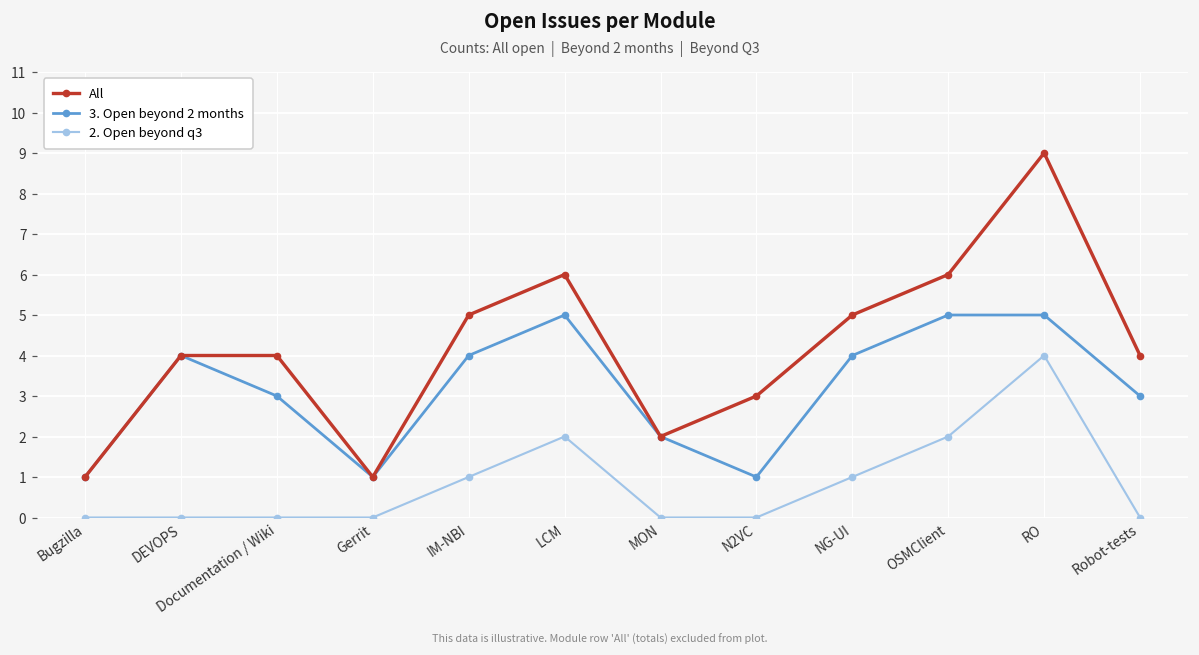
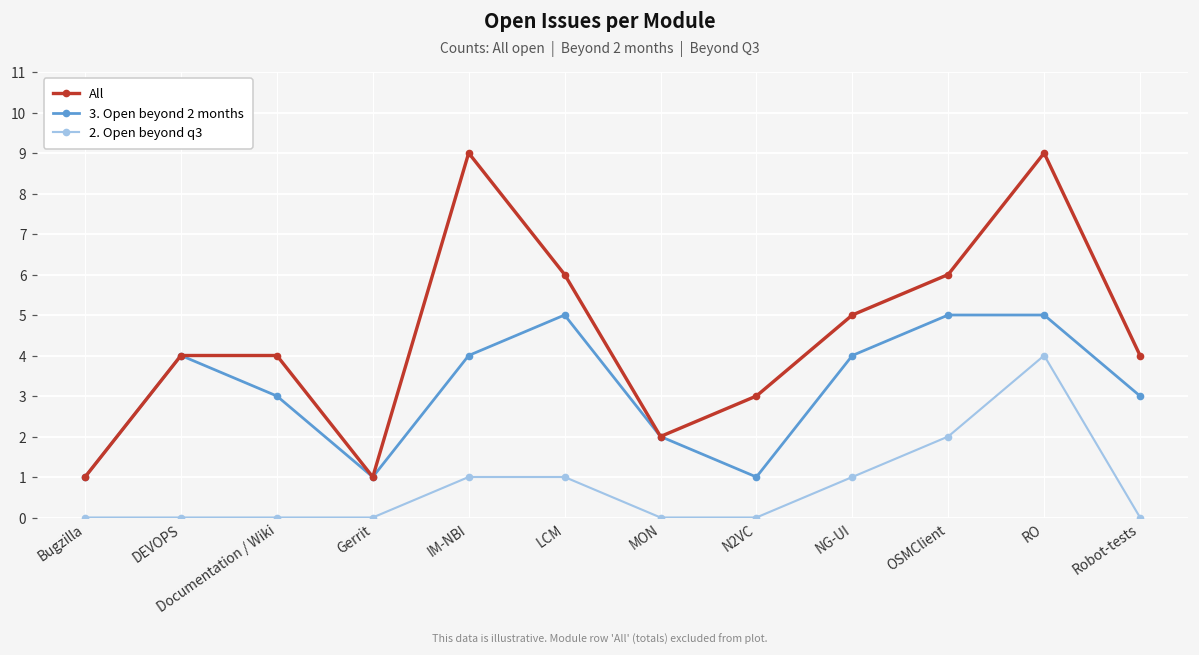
All, IM-NBI: 5 -> 9
2. Open beyond q3, LCM: 2 -> 1
